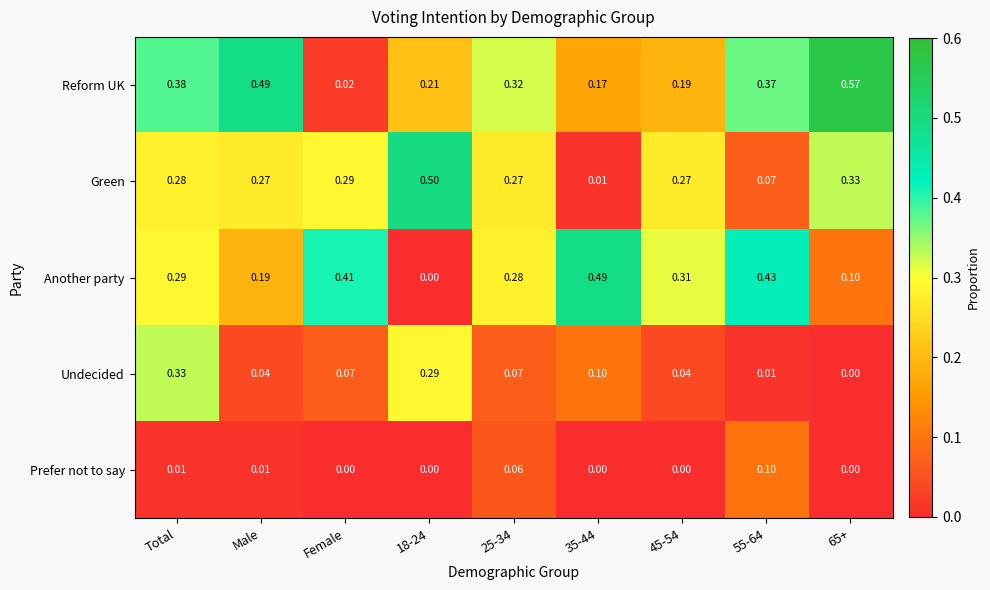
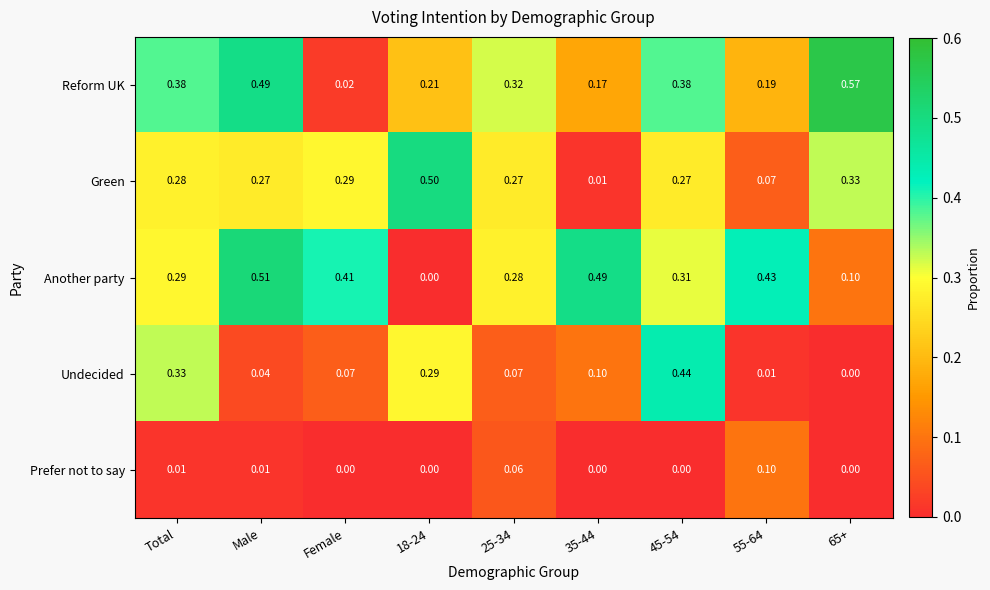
Reform UK, 45-54: 0.19 -> 0.38
Reform UK, 55-64: 0.37 -> 0.19
Another party, Male: 0.19 -> 0.51
Undecided, 45-54: 0.04 -> 0.44
